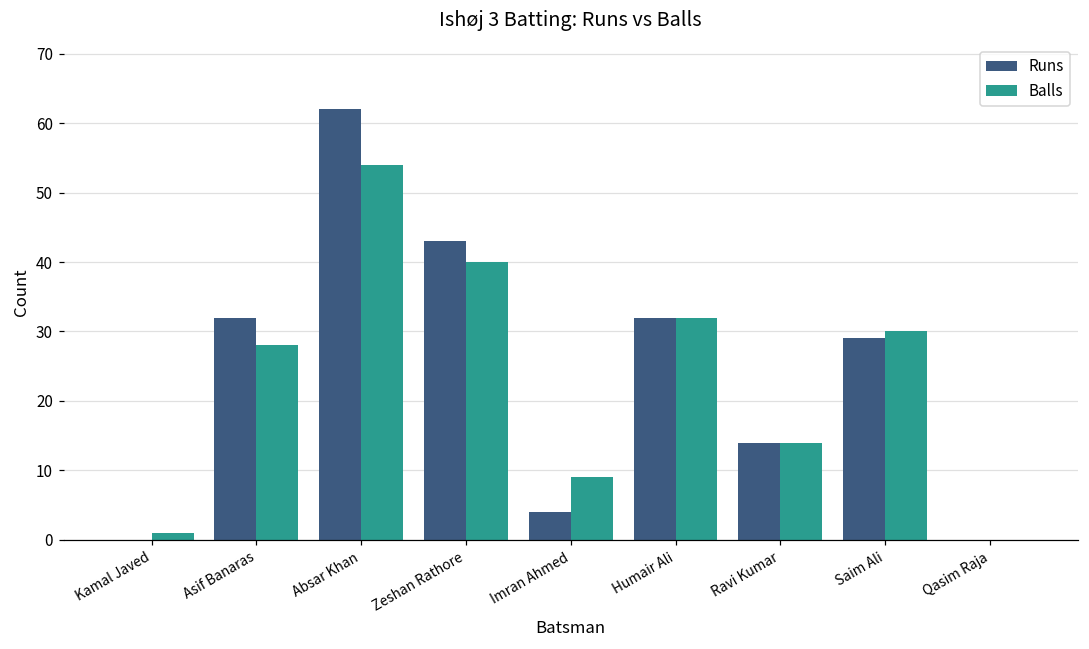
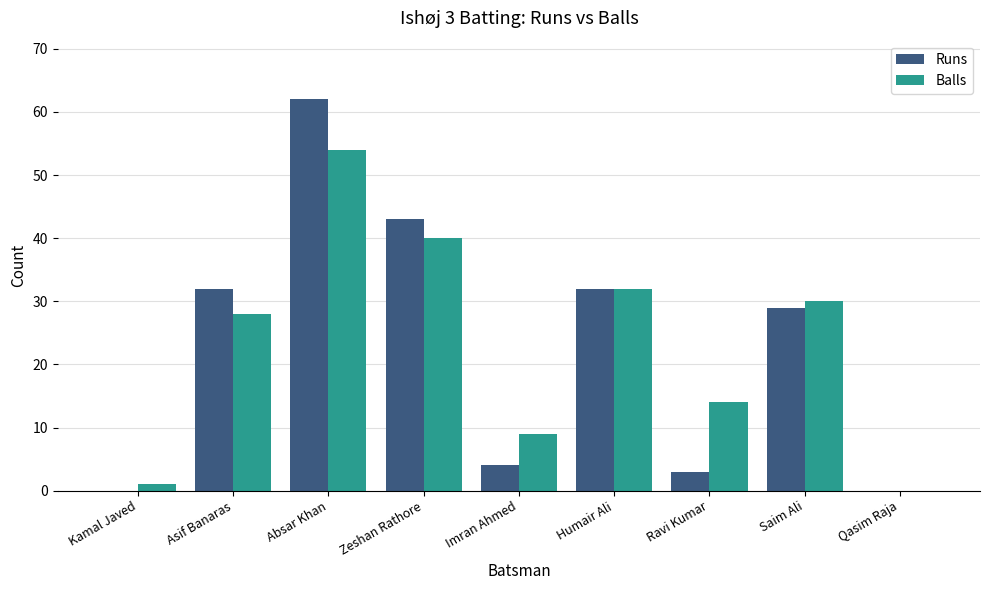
Runs, Ravi Kumar: 14 -> 3
